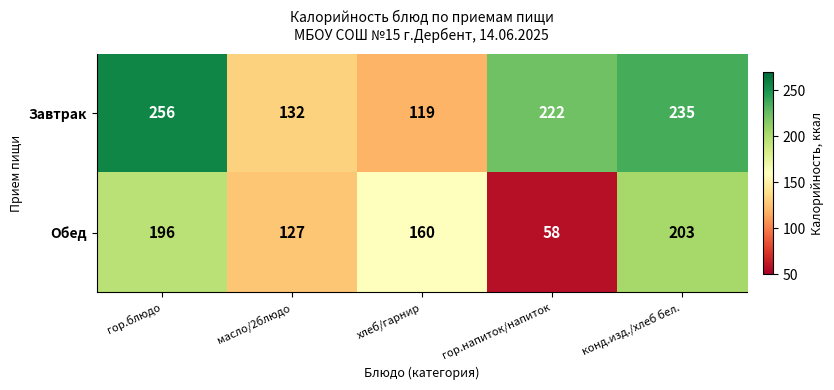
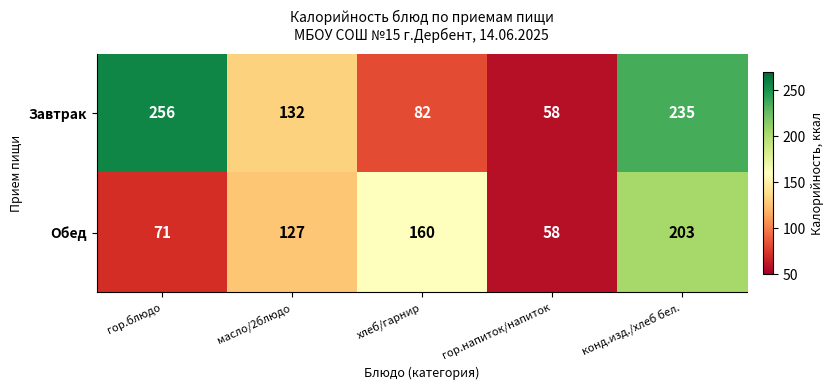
Завтрак, хлеб/гарнир: 119 -> 82
Завтрак, гор.напиток/напиток: 222 -> 58
Обед, гор.блюдо: 196 -> 71
